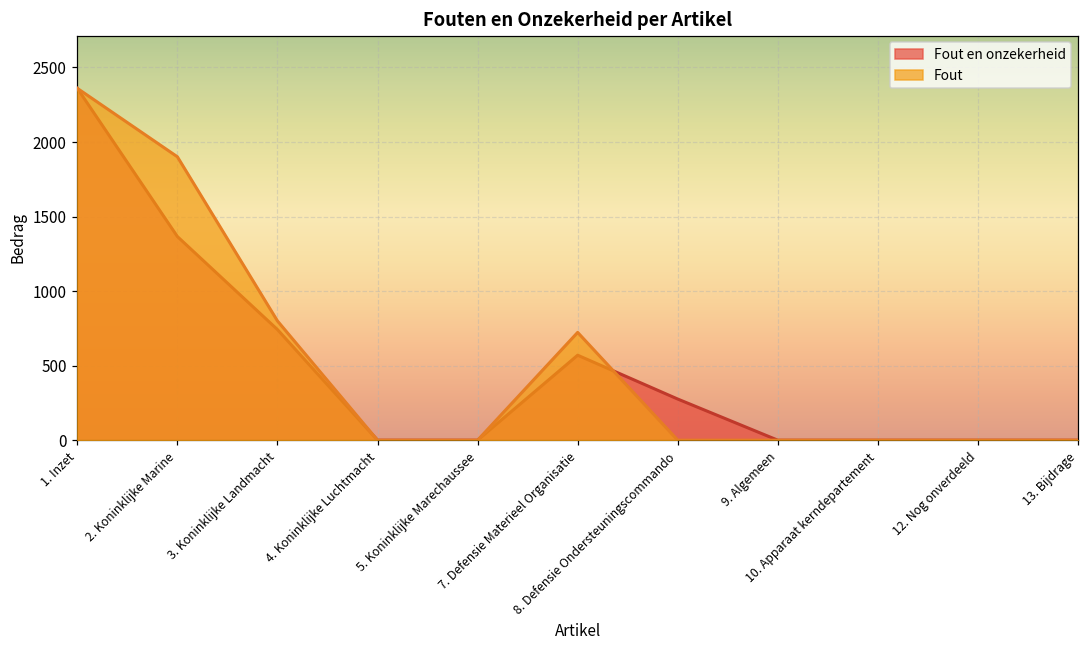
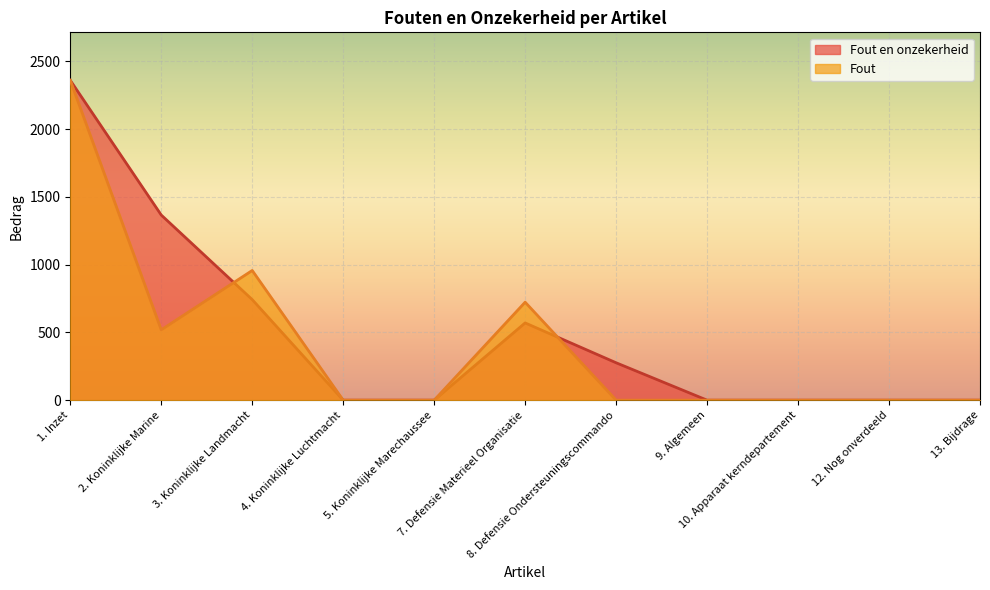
Fout, 2. Koninklijke Marine: 1900 -> 520
Fout, 3. Koninklijke Landmacht: 800 -> 960
